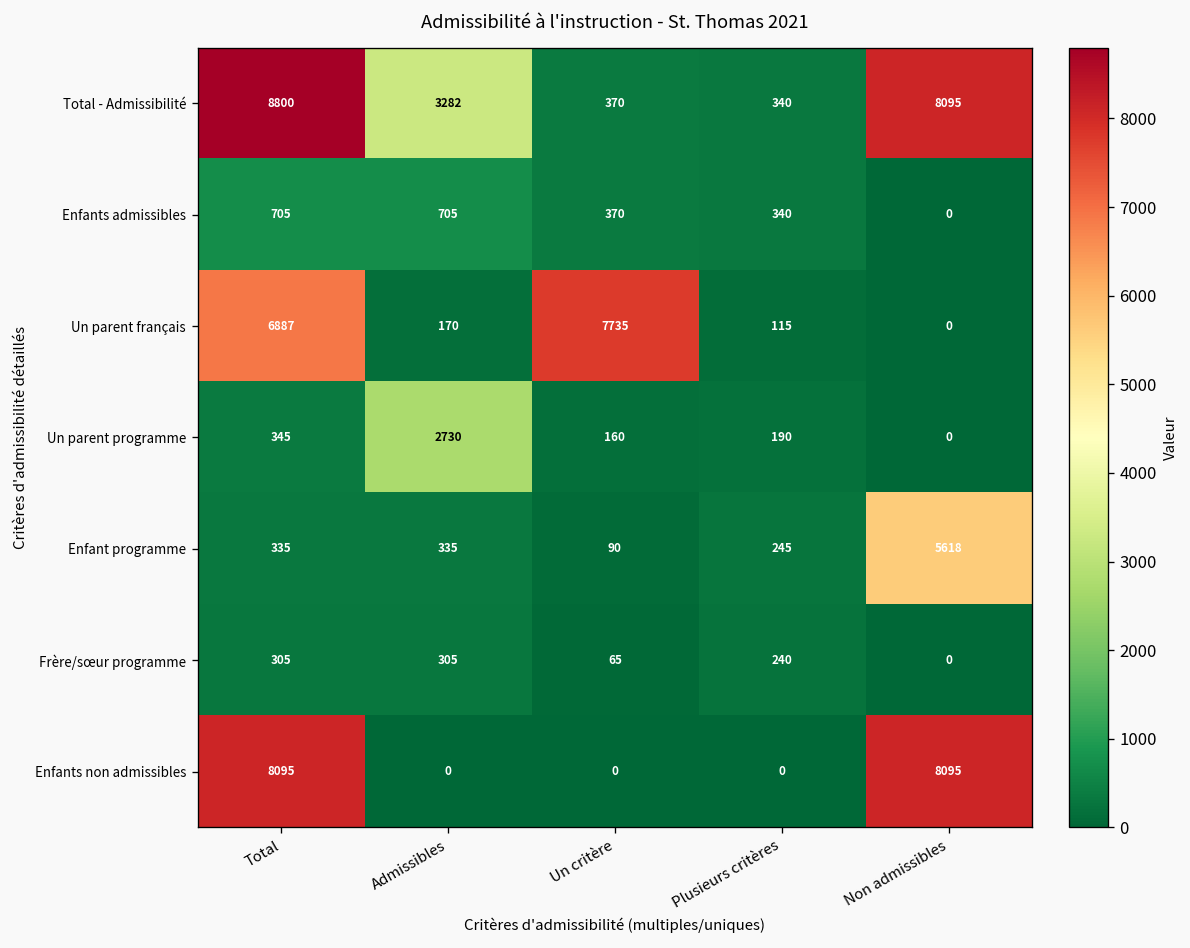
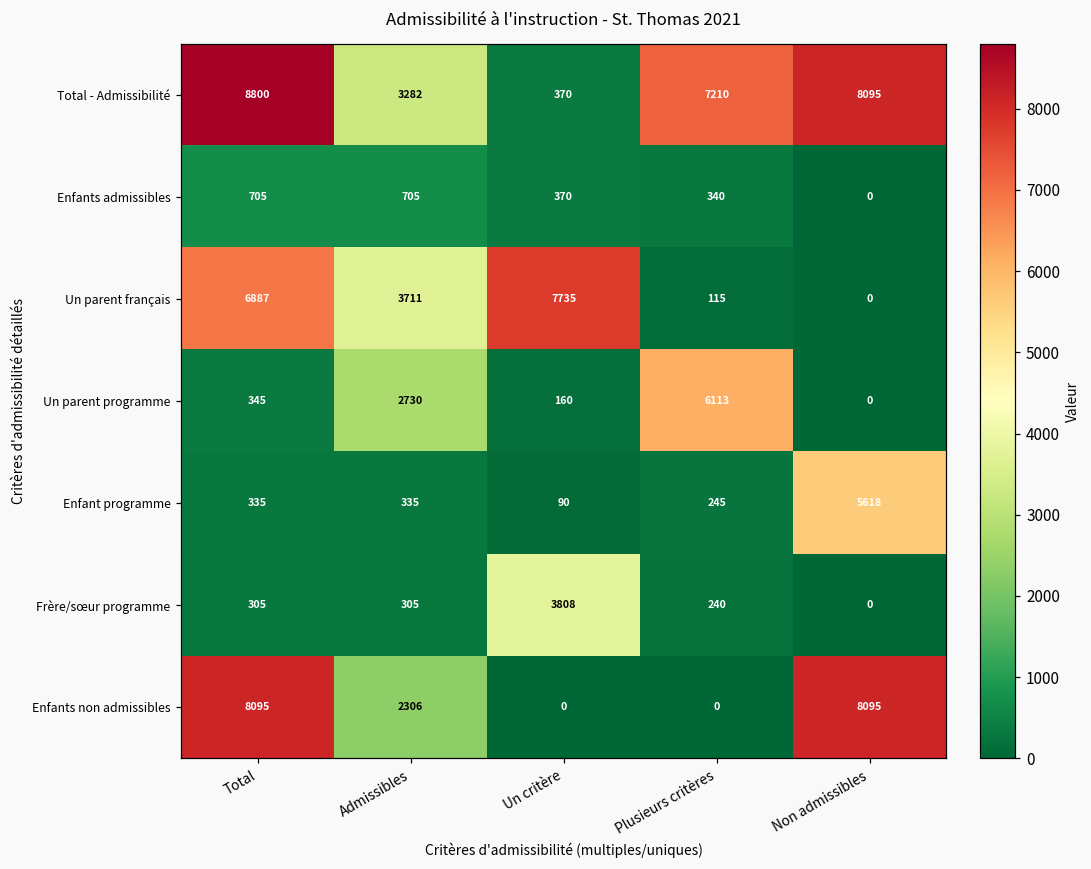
Total - Admissibilité, Plusieurs critères: 340 -> 7210
Un parent français, Admissibles: 170 -> 3711
Un parent programme, Plusieurs critères: 190 -> 6113
Frère/sœur programme, Un critère: 65 -> 3808
Enfants non admissibles, Admissibles: 0 -> 2306
